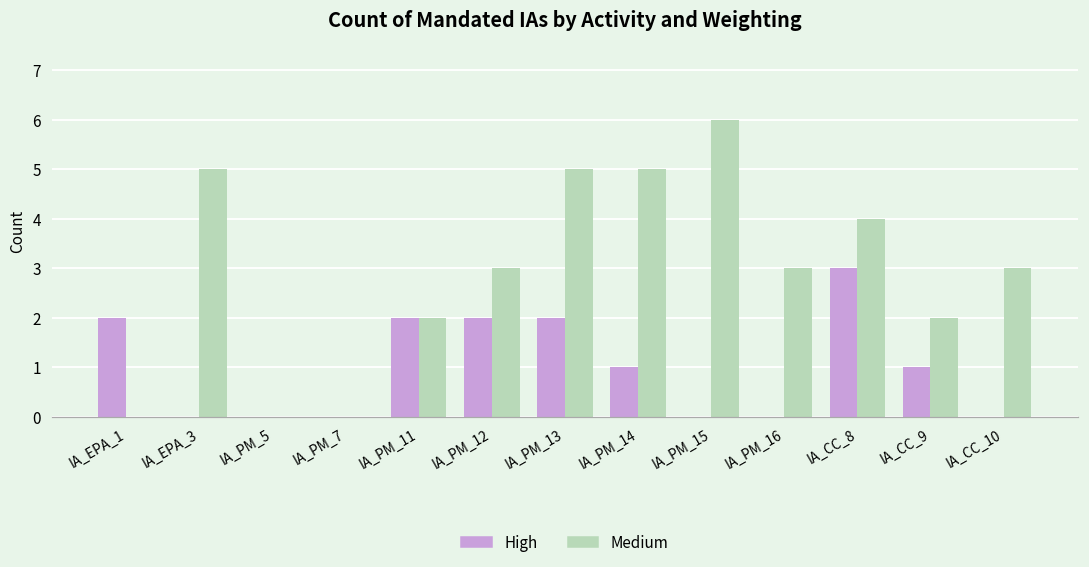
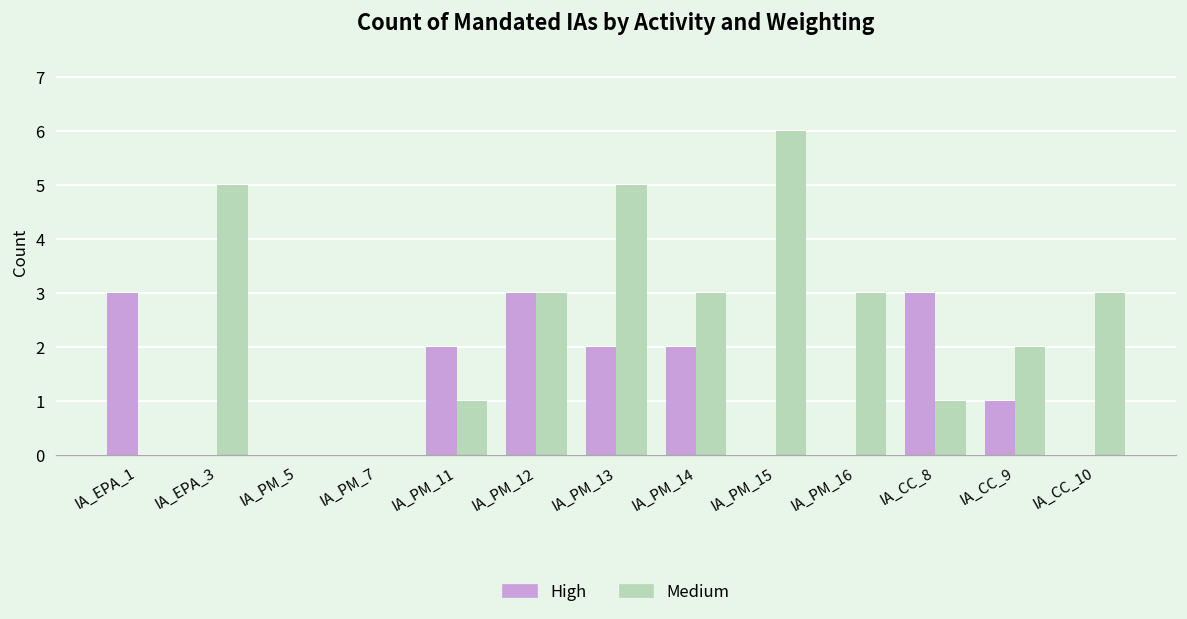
High, IA_EPA_1: 2 -> 3
Medium, IA_PM_11: 2 -> 1
High, IA_PM_12: 2 -> 3
High, IA_PM_14: 1 -> 2
Medium, IA_PM_14: 5 -> 3
Medium, IA_CC_8: 4 -> 1
